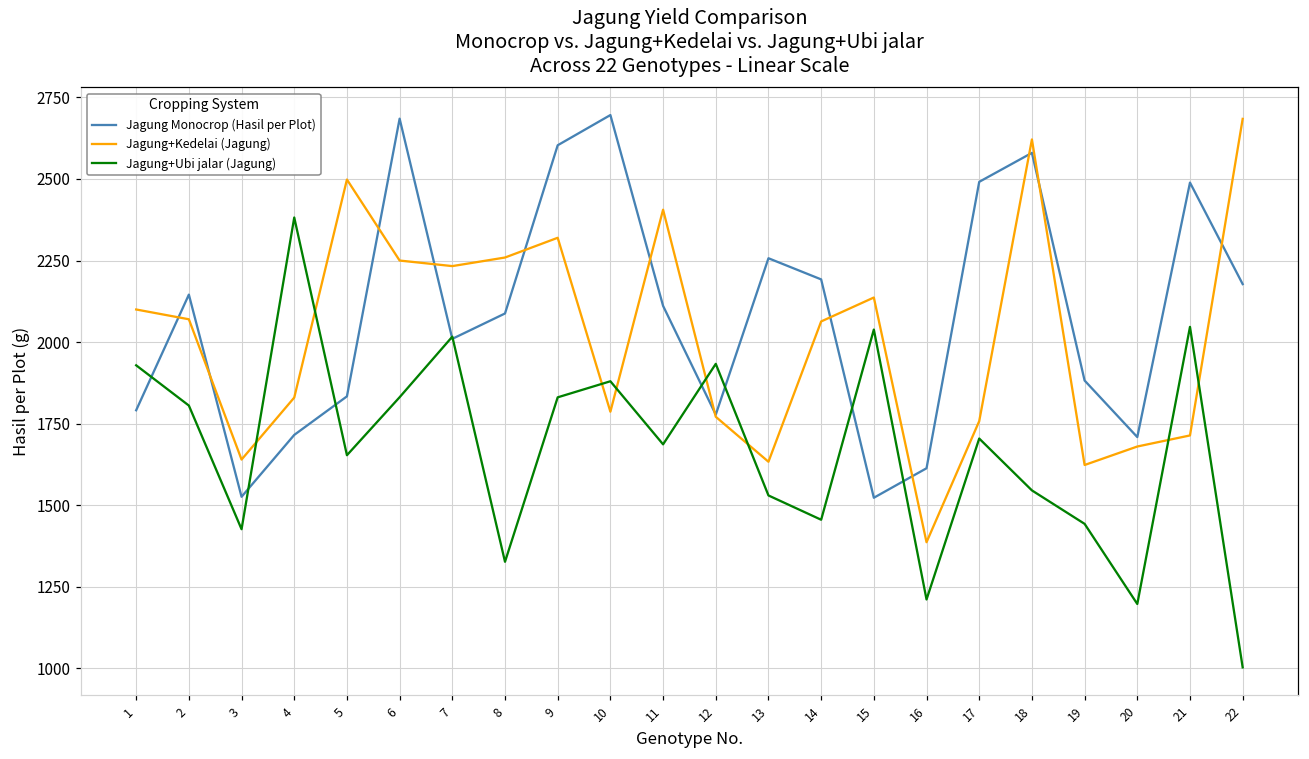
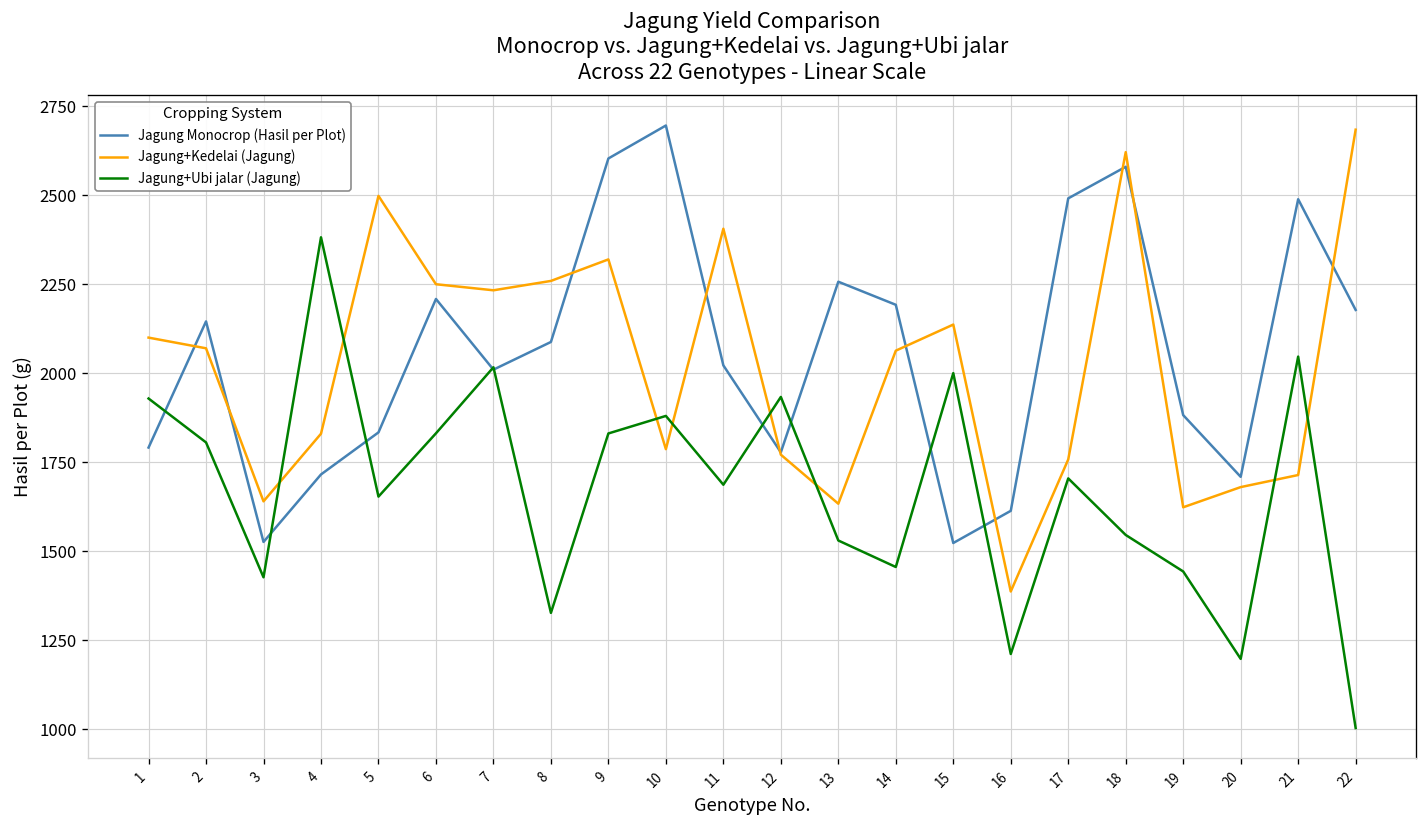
Jagung Monocrop (Hasil per Plot), 6: 2680 -> 2210
Jagung Monocrop (Hasil per Plot), 11: 2110 -> 2020
Jagung+Ubi jalar (Jagung), 15: 2040 -> 2000
